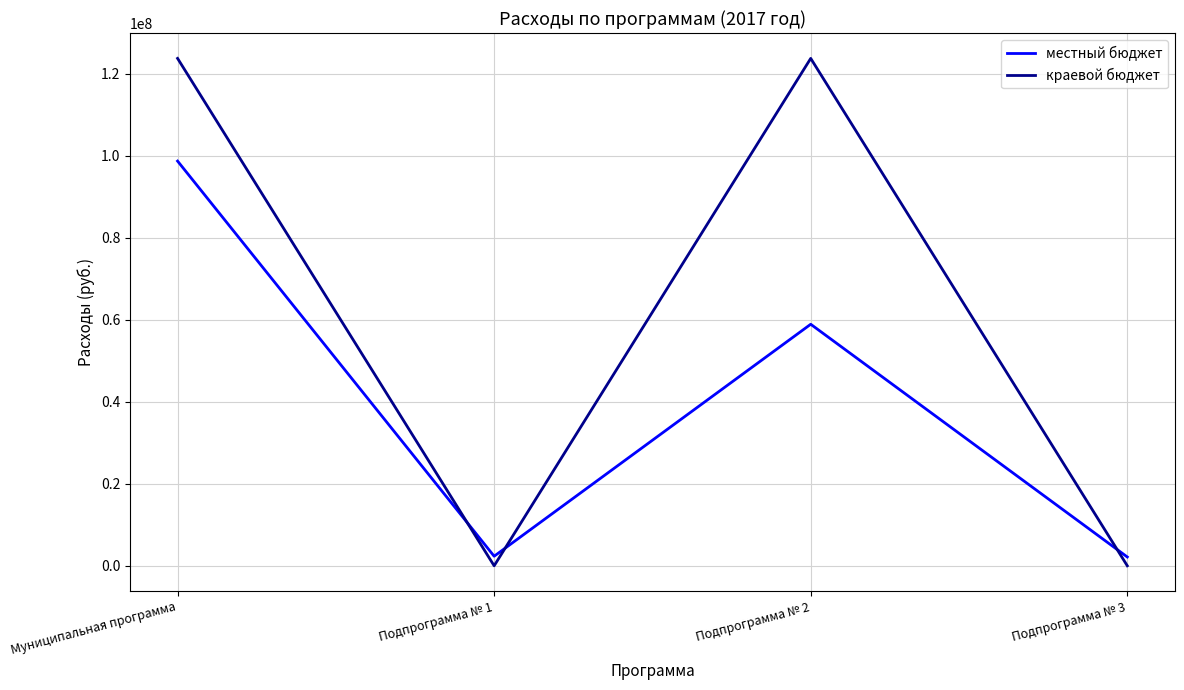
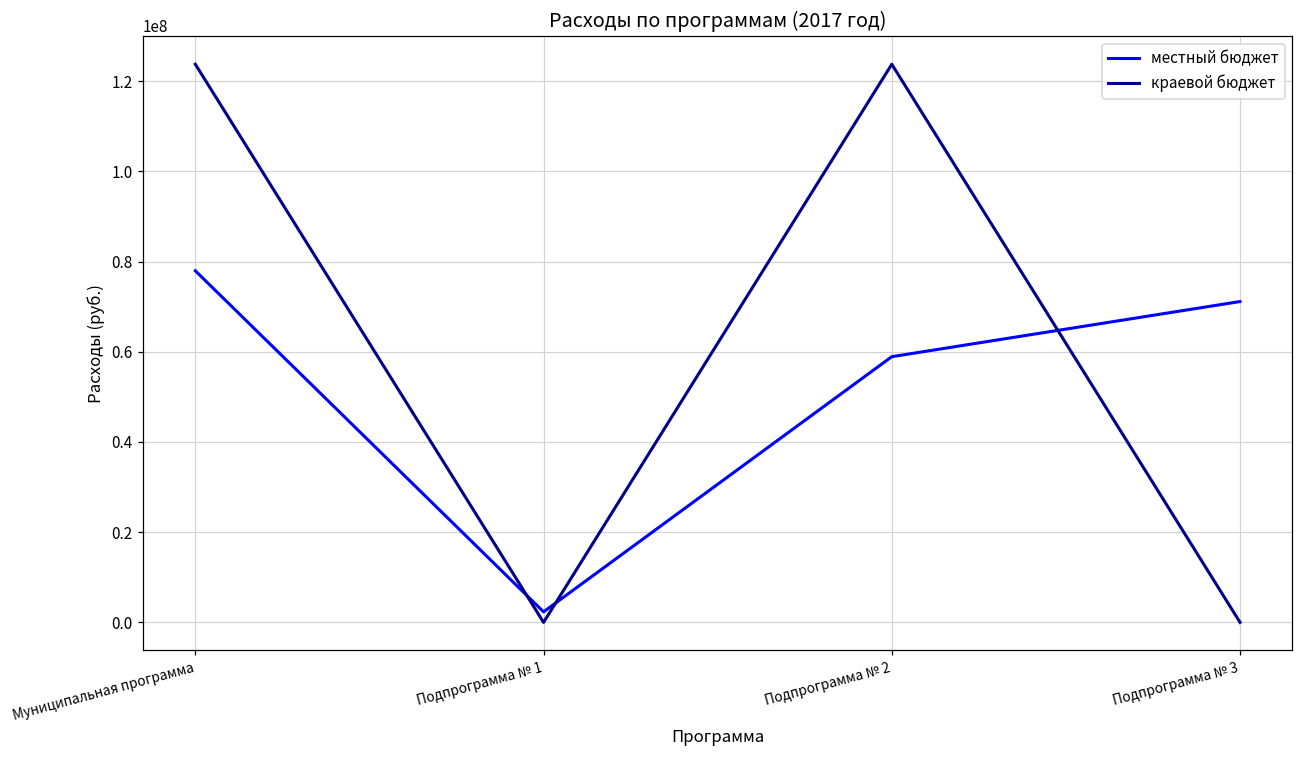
местный бюджет, Муниципальная программа: 99000000 -> 78000000
местный бюджет, Подпрограмма № 3: 2000000 -> 71000000
